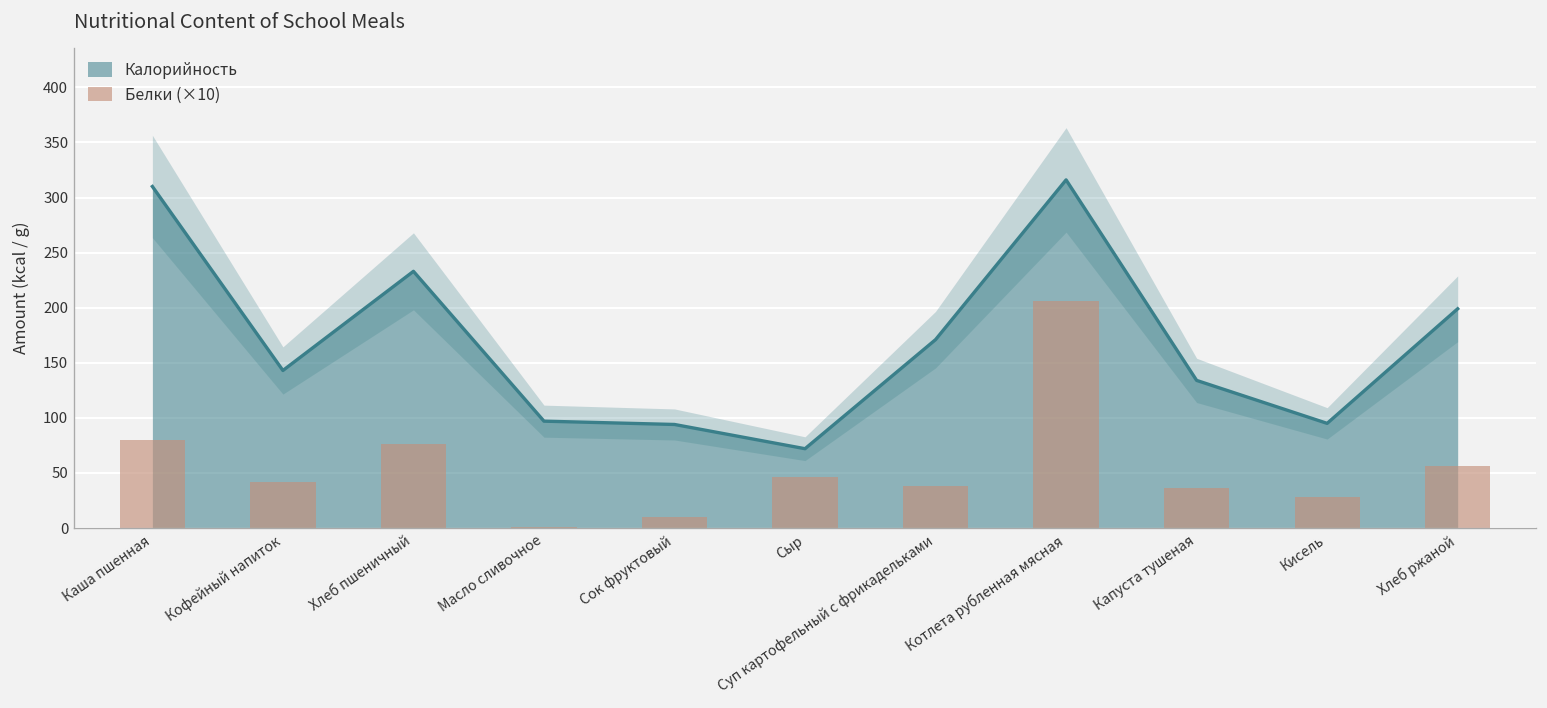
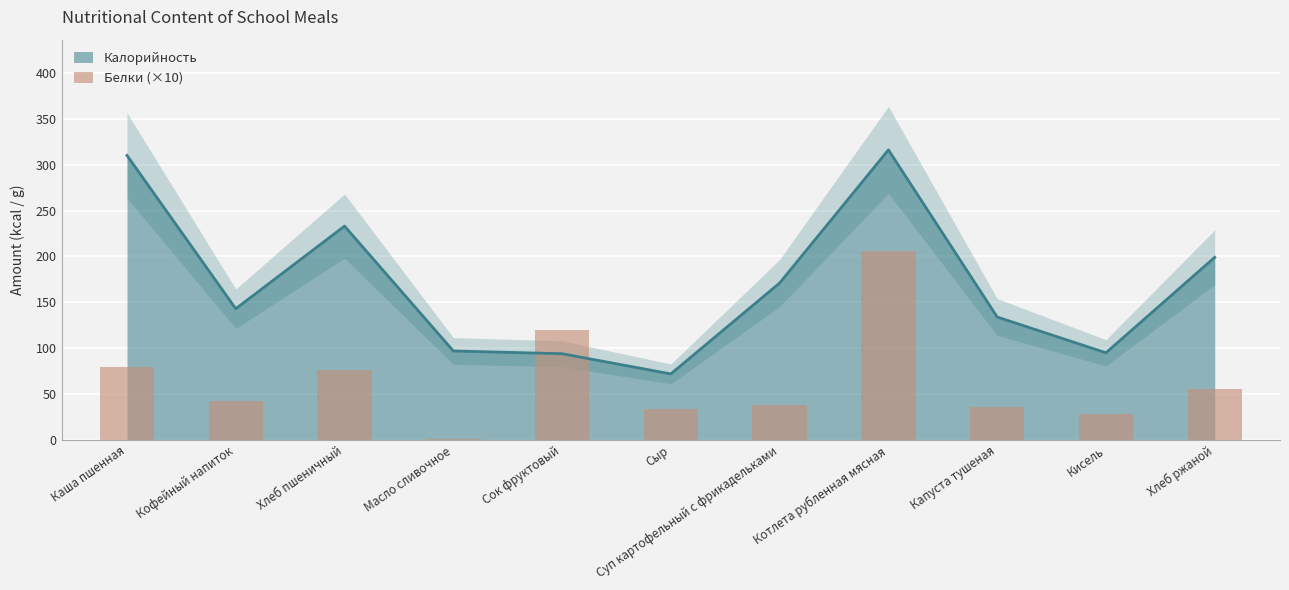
Белки (×10), Сок фруктовый: 10 -> 120
Белки (×10), Сыр: 50 -> 30
